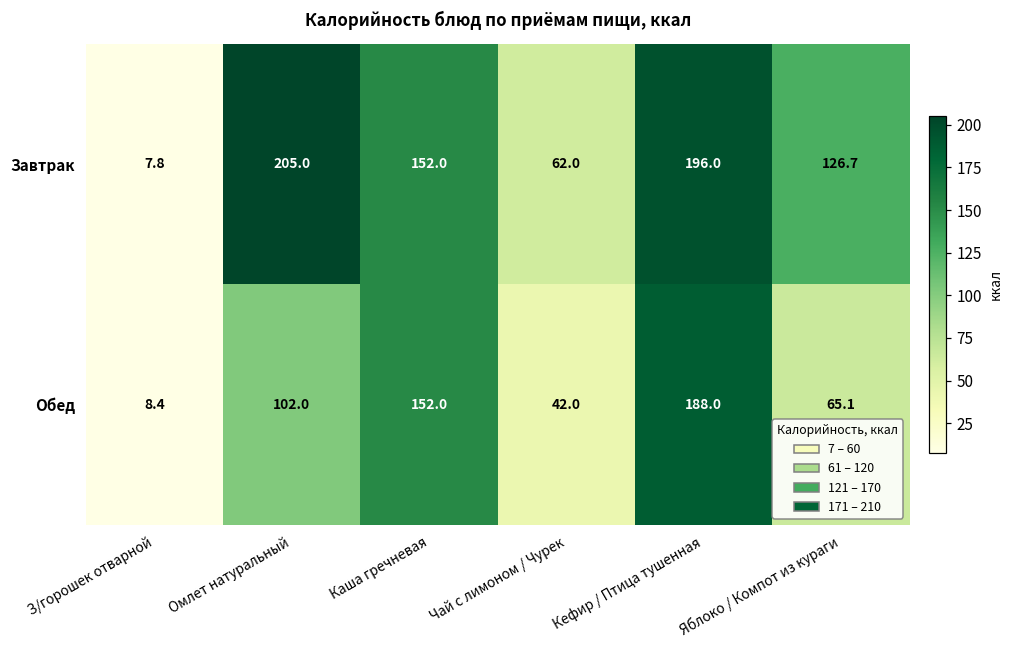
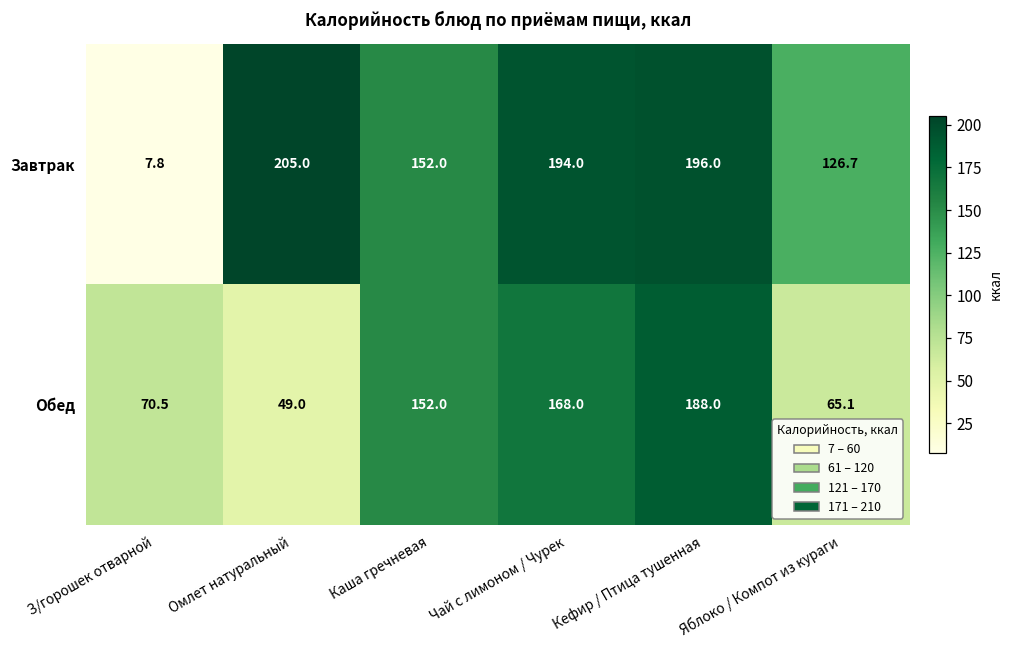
Завтрак, Чай с лимоном / Чурек: 62.0 -> 194.0
Обед, З/горошек отварной: 8.4 -> 70.5
Обед, Омлет натуральный: 102.0 -> 49.0
Обед, Чай с лимоном / Чурек: 42.0 -> 168.0
